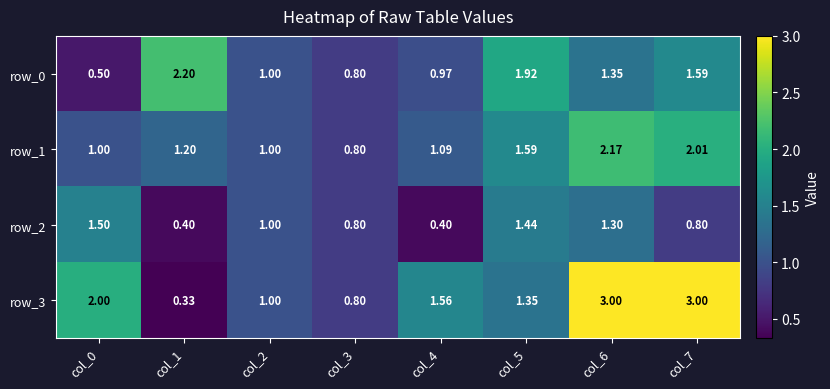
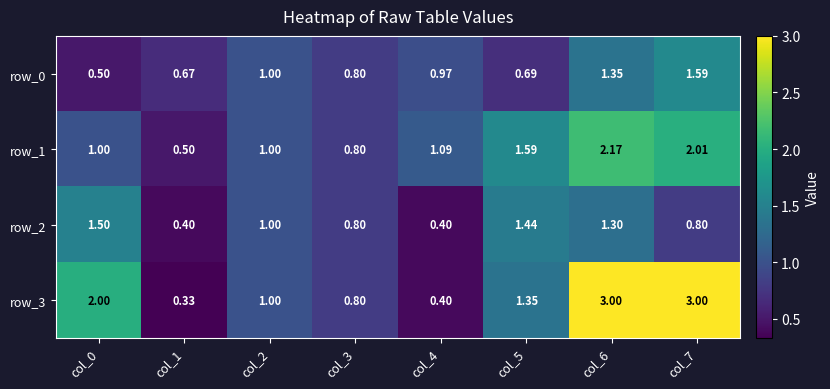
row_0, col_1: 2.20 -> 0.67
row_0, col_5: 1.92 -> 0.69
row_1, col_1: 1.20 -> 0.50
row_3, col_4: 1.56 -> 0.40
